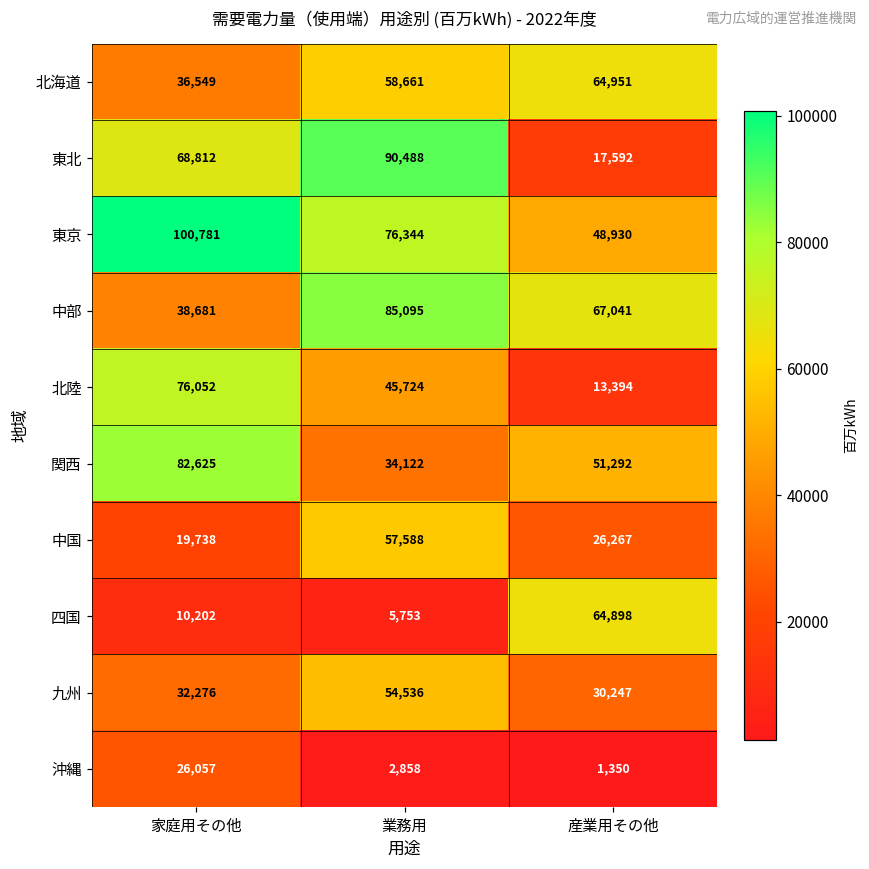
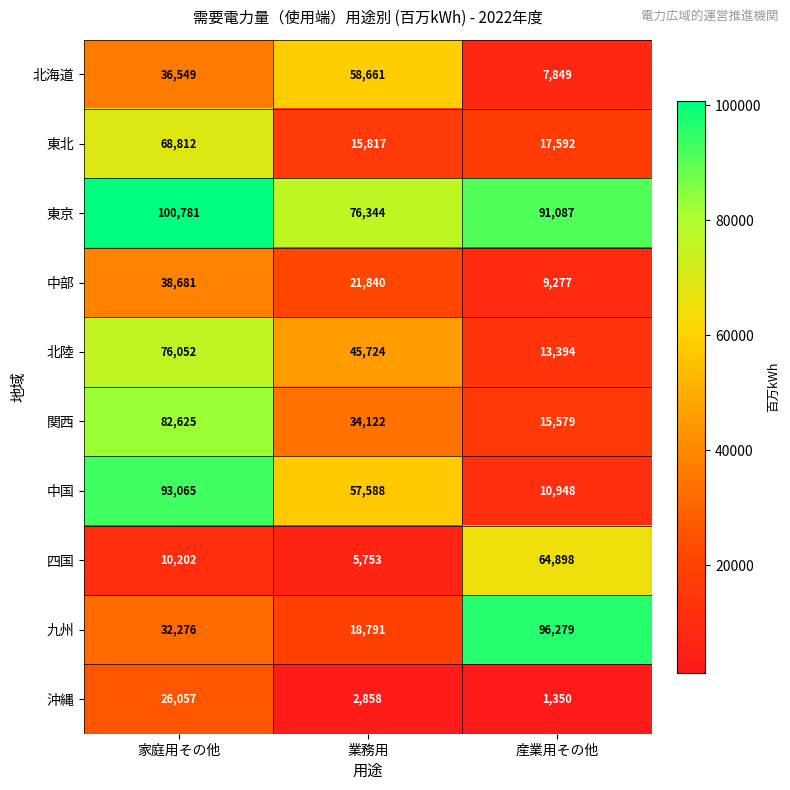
北海道, 産業用その他: 64,951 -> 7,849
東北, 業務用: 90,488 -> 15,817
東京, 産業用その他: 48,930 -> 91,087
中部, 業務用: 85,095 -> 21,840
中部, 産業用その他: 67,041 -> 9,277
関西, 産業用その他: 51,292 -> 15,579
中国, 家庭用その他: 19,738 -> 93,065
中国, 産業用その他: 26,267 -> 10,948
九州, 業務用: 54,536 -> 18,791
九州, 産業用その他: 30,247 -> 96,279
